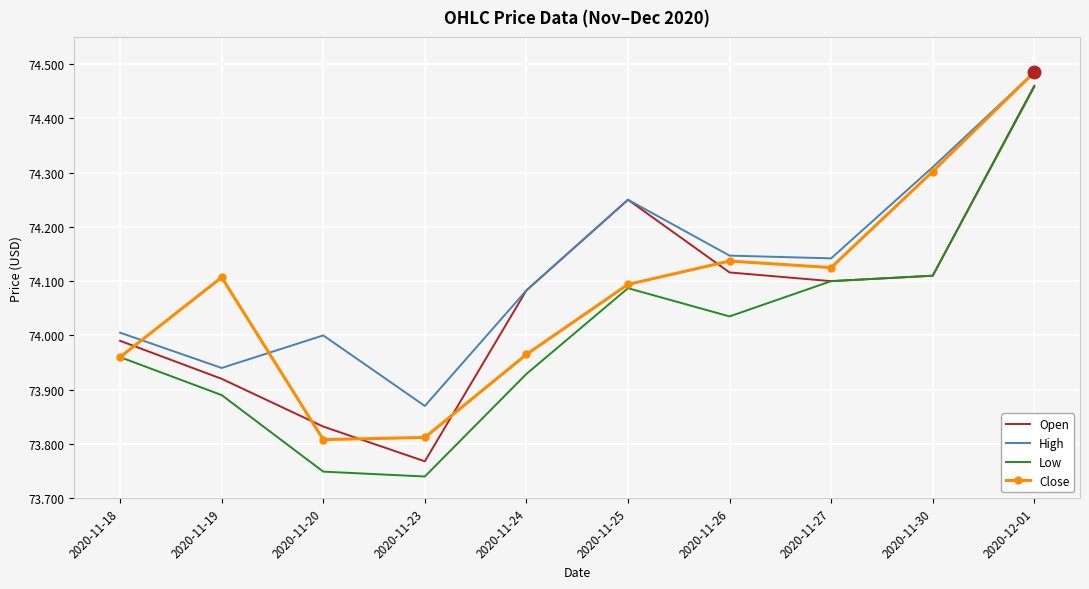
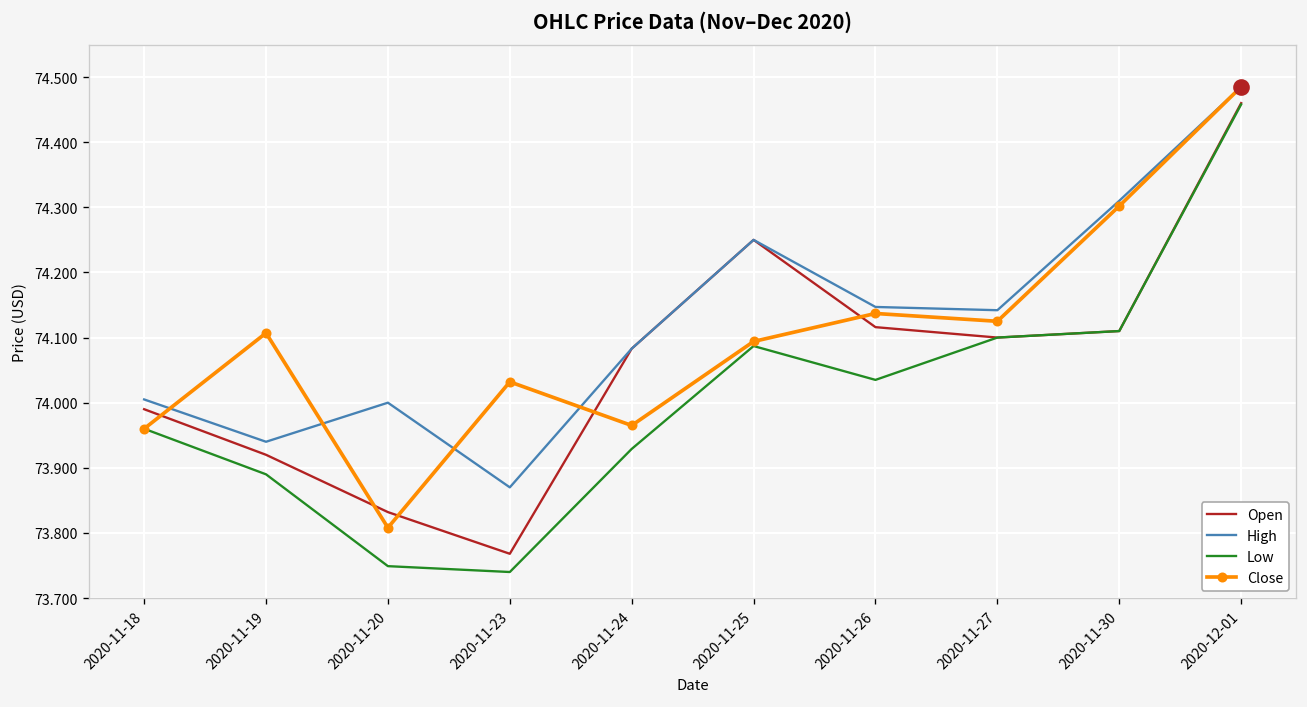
Close, 2020-11-23: 73.81 -> 74.03
